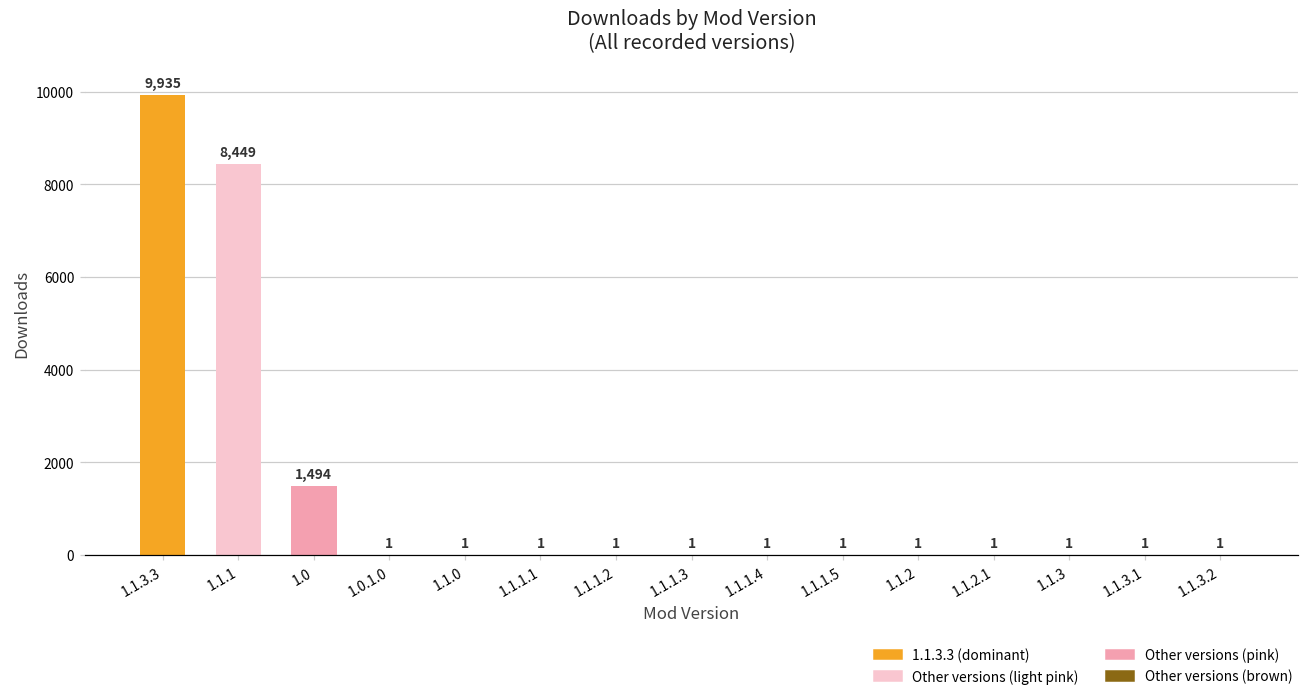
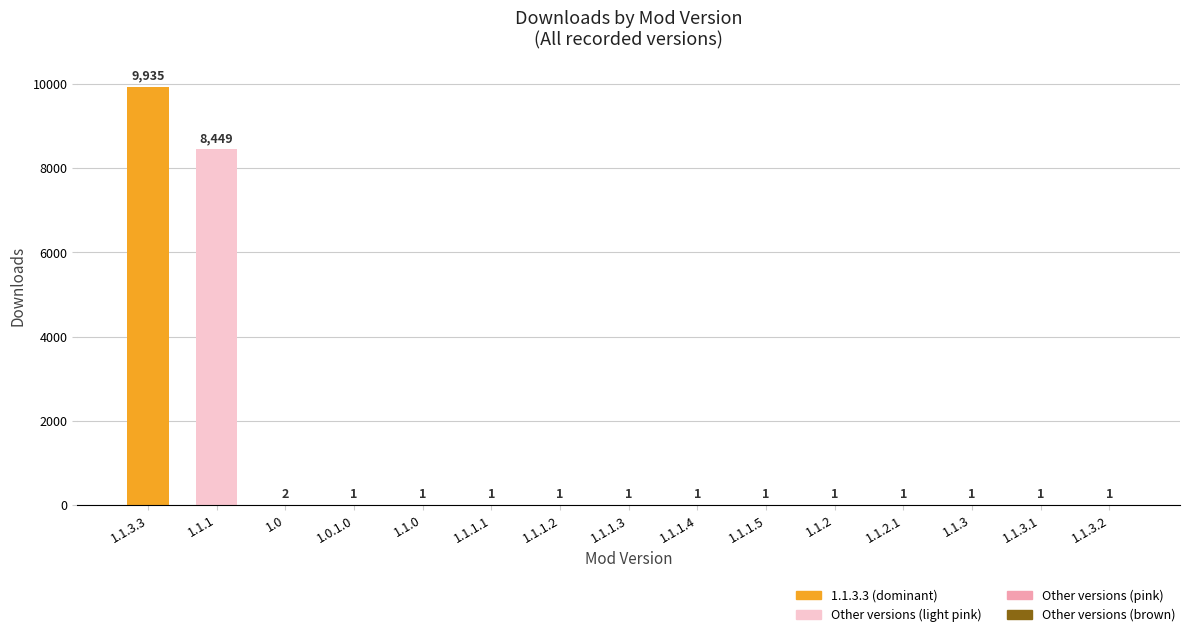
1.0: 1,494 -> 2
